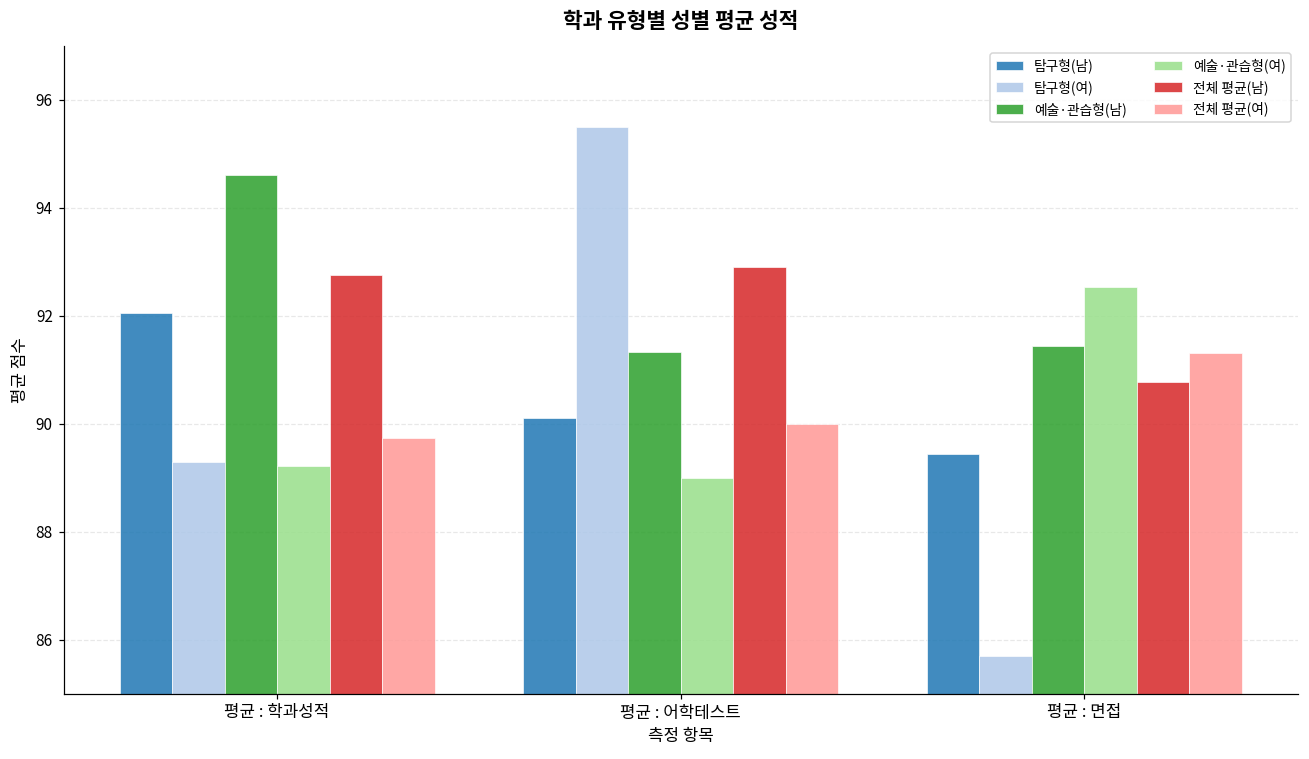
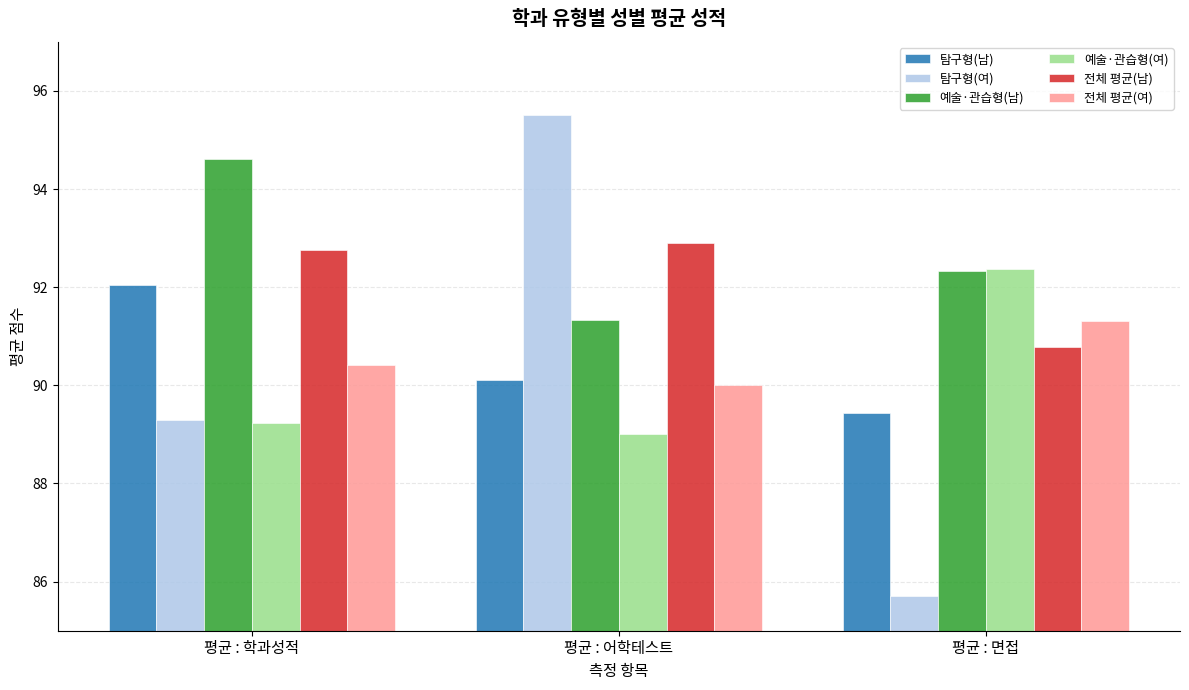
전체 평균(여), 평균 : 학과성적: 89.7 -> 90.4
예술·관습형(남), 평균 : 면접: 91.4 -> 92.3
예술·관습형(여), 평균 : 면접: 92.5 -> 92.4
